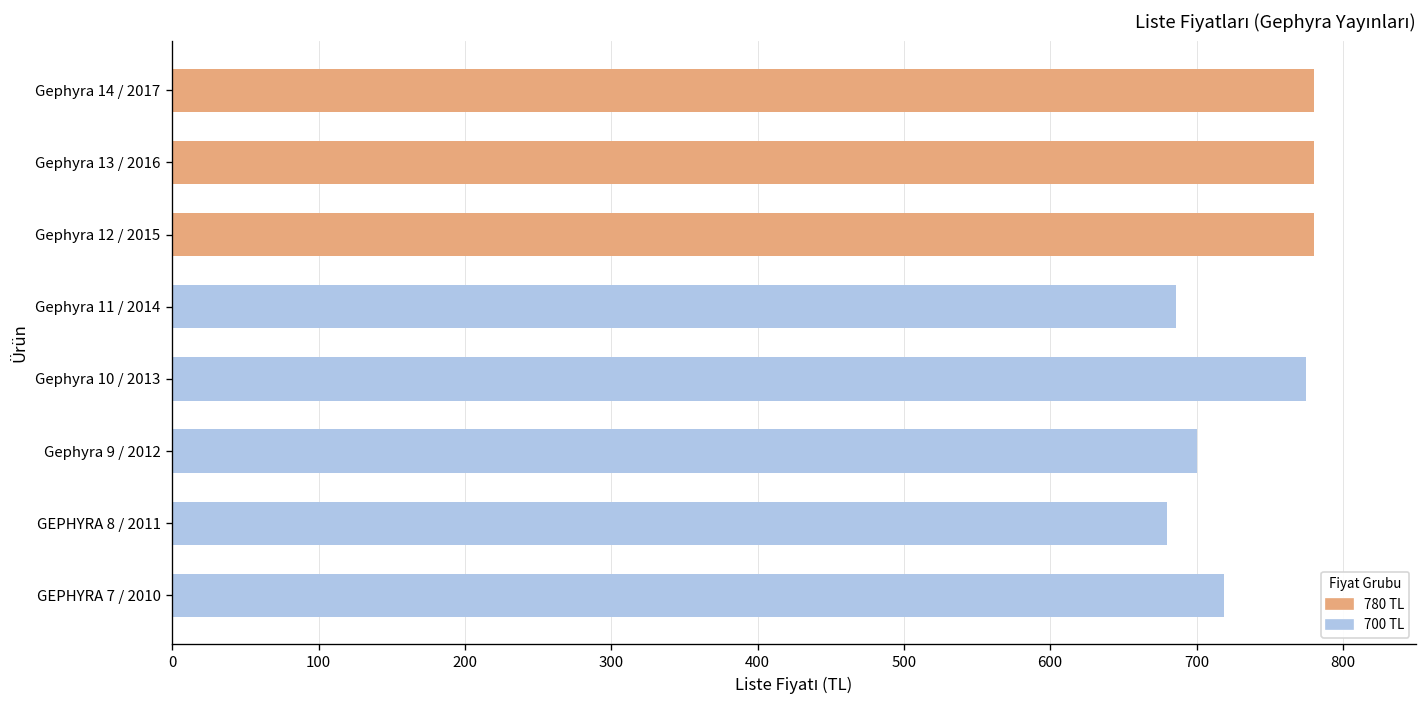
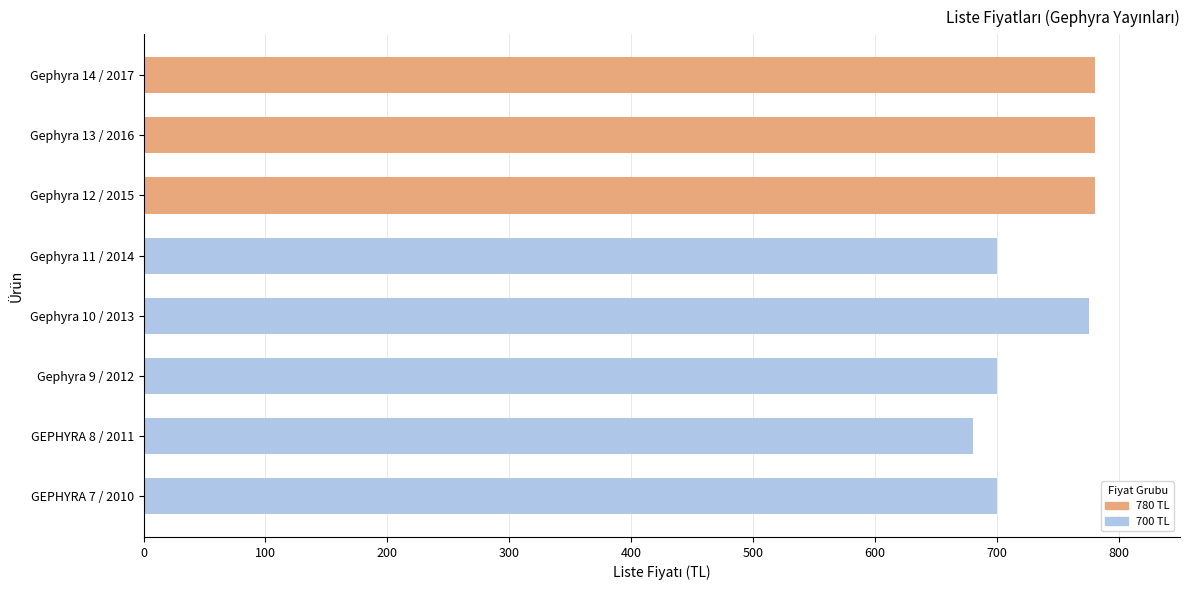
Gephyra 11 / 2014: 686 -> 700
GEPHYRA 7 / 2010: 719 -> 700
